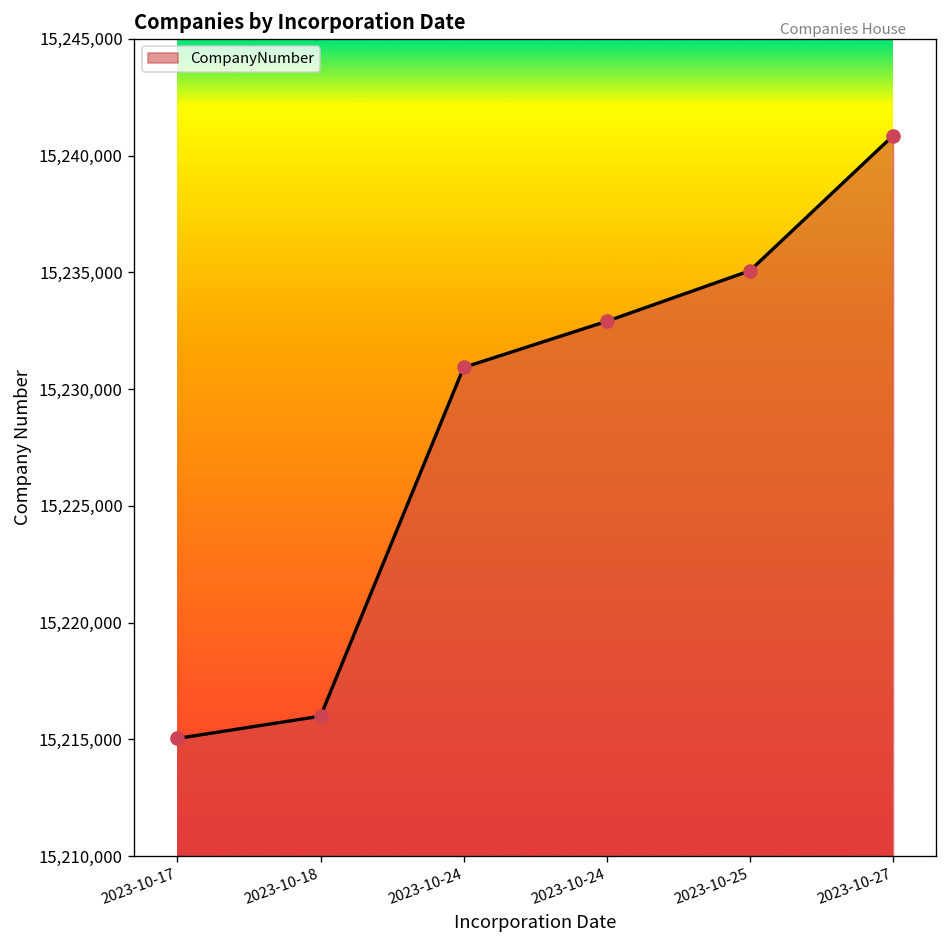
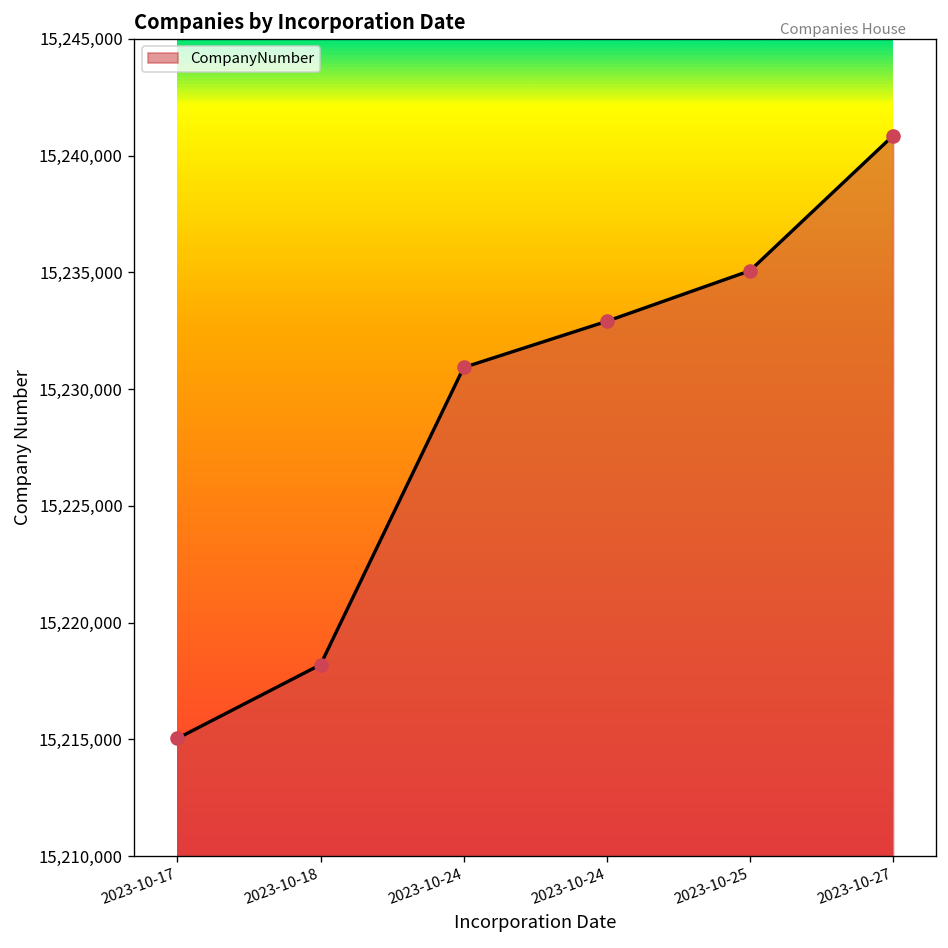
2023-10-18: 15,216,000 -> 15,218,200
